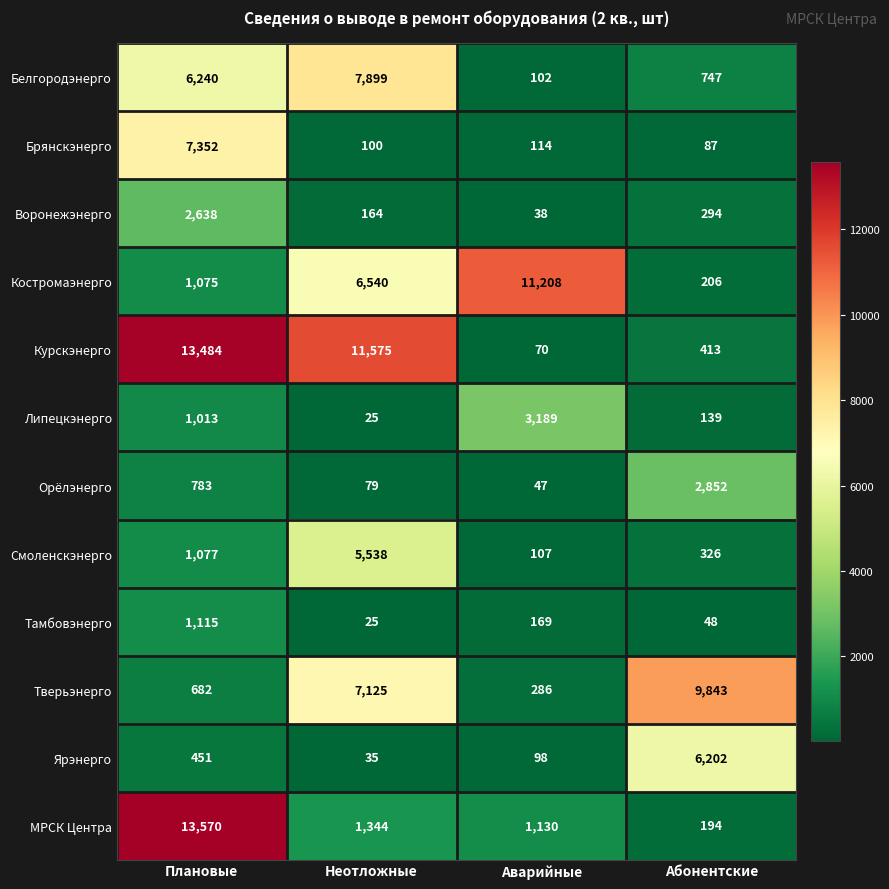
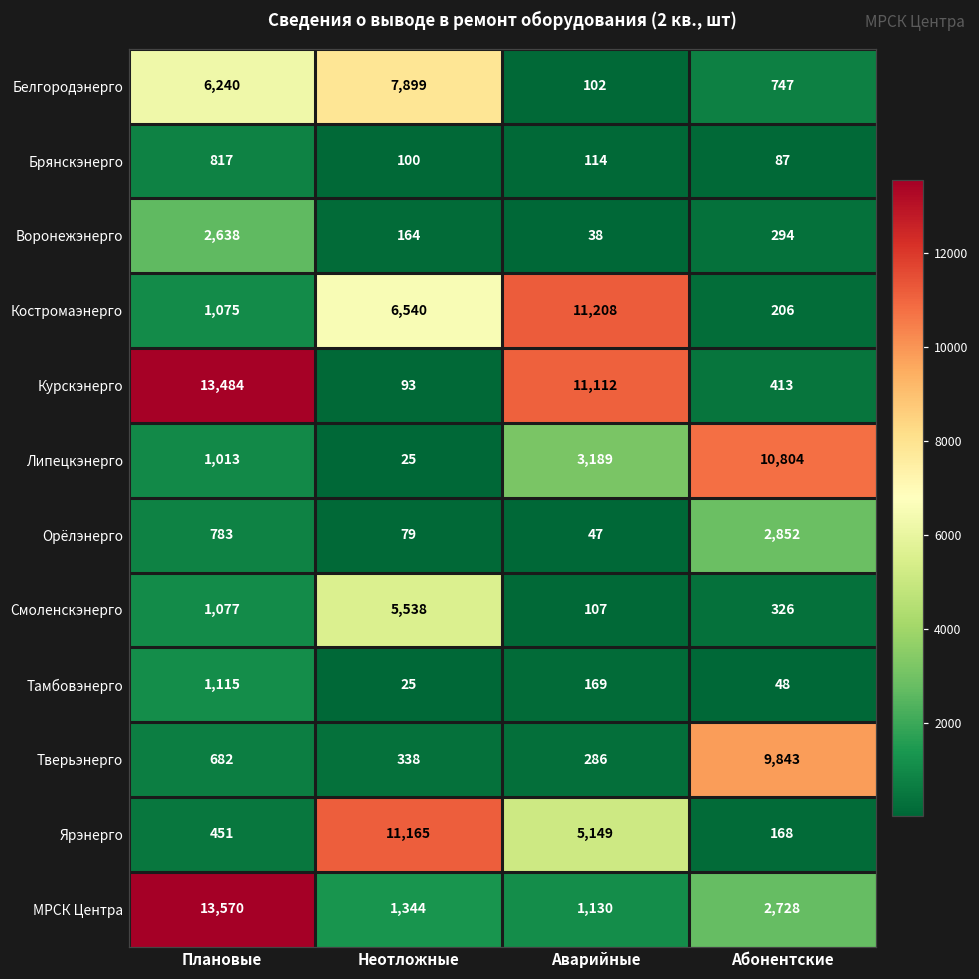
Брянскэнерго, Плановые: 7,352 -> 817
Курскэнерго, Неотложные: 11,575 -> 93
Курскэнерго, Аварийные: 70 -> 11,112
Липецкэнерго, Абонентские: 139 -> 10,804
Тверьэнерго, Неотложные: 7,125 -> 338
Ярэнерго, Неотложные: 35 -> 11,165
Ярэнерго, Аварийные: 98 -> 5,149
Ярэнерго, Абонентские: 6,202 -> 168
МРСК Центра, Абонентские: 194 -> 2,728
